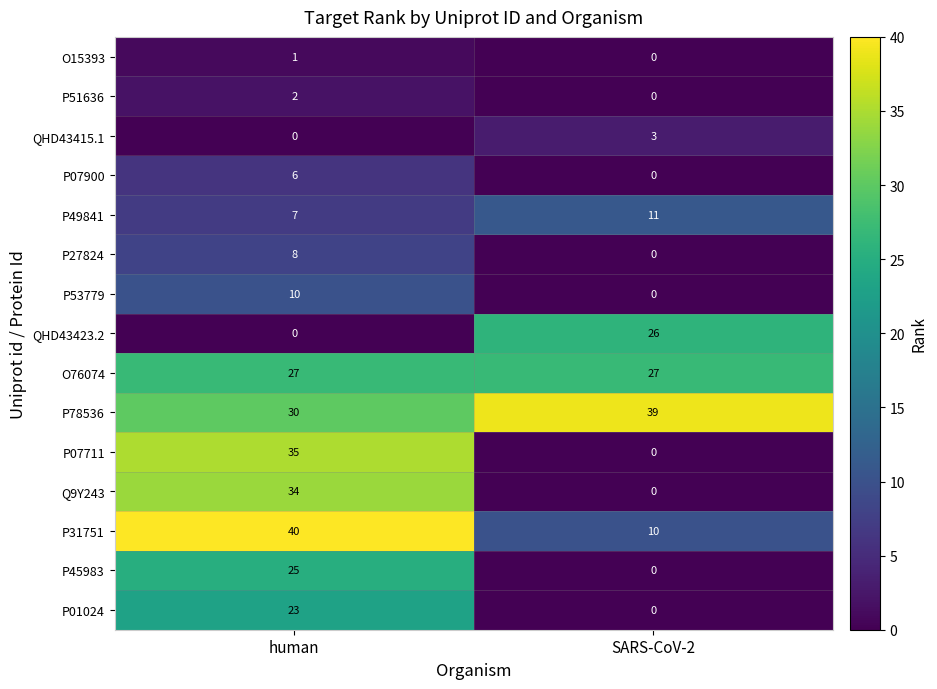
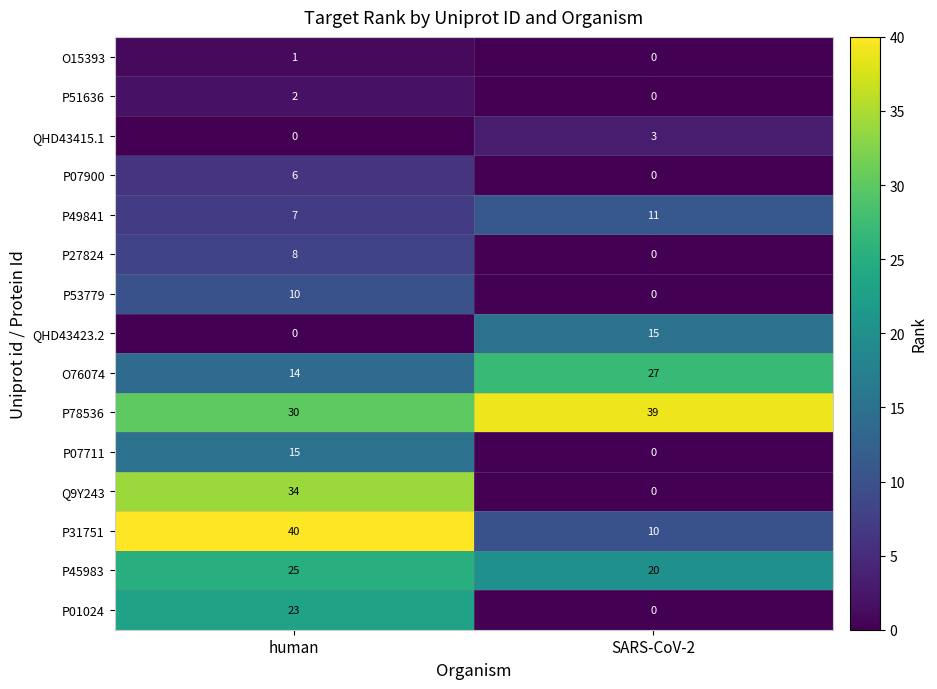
QHD43423.2, SARS-CoV-2: 26 -> 15
O76074, human: 27 -> 14
P07711, human: 35 -> 15
P45983, SARS-CoV-2: 0 -> 20
